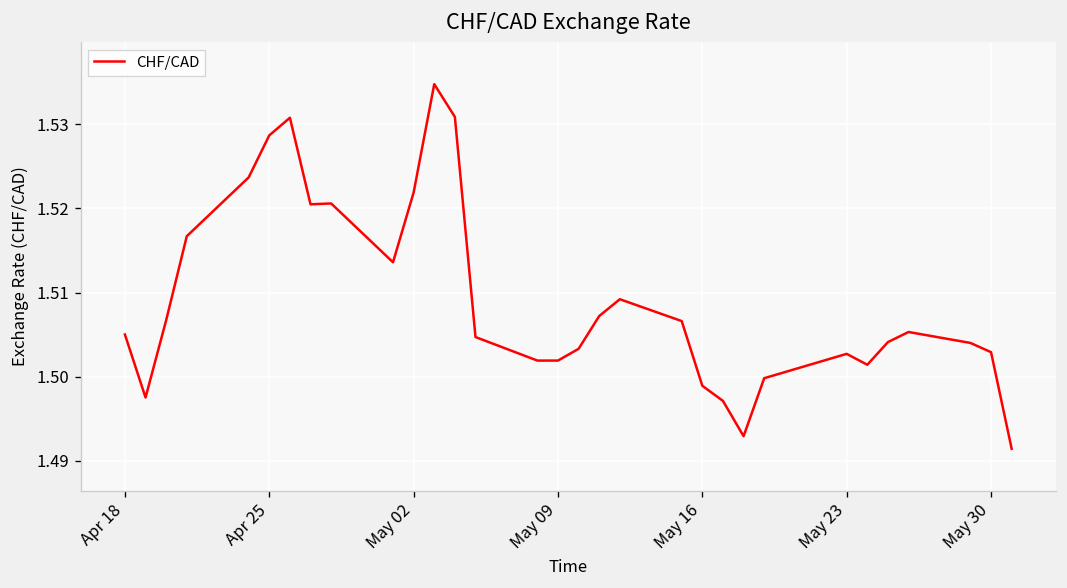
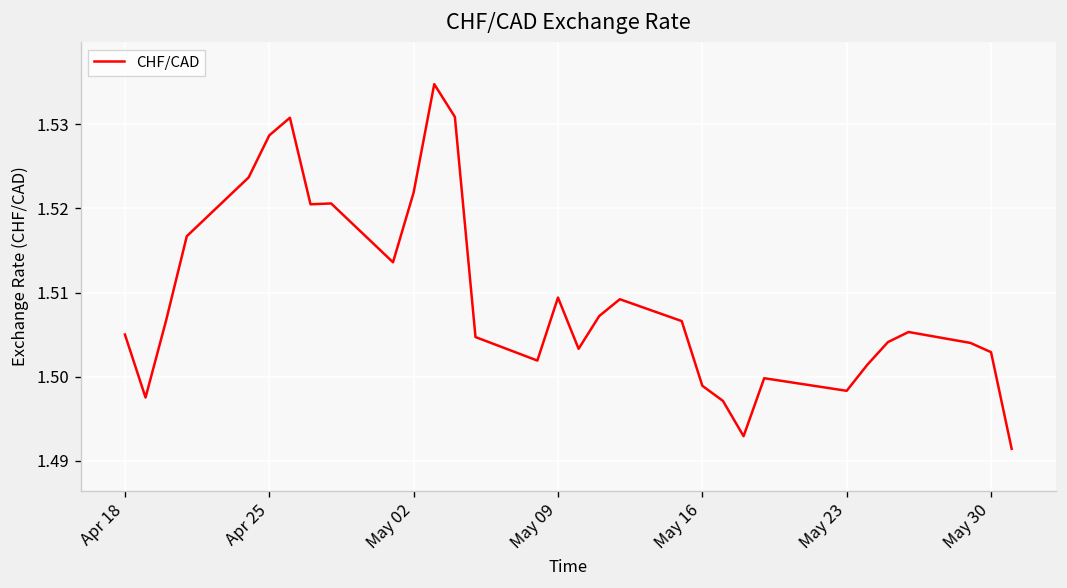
May 09: 1.502 -> 1.509
May 23: 1.503 -> 1.498
